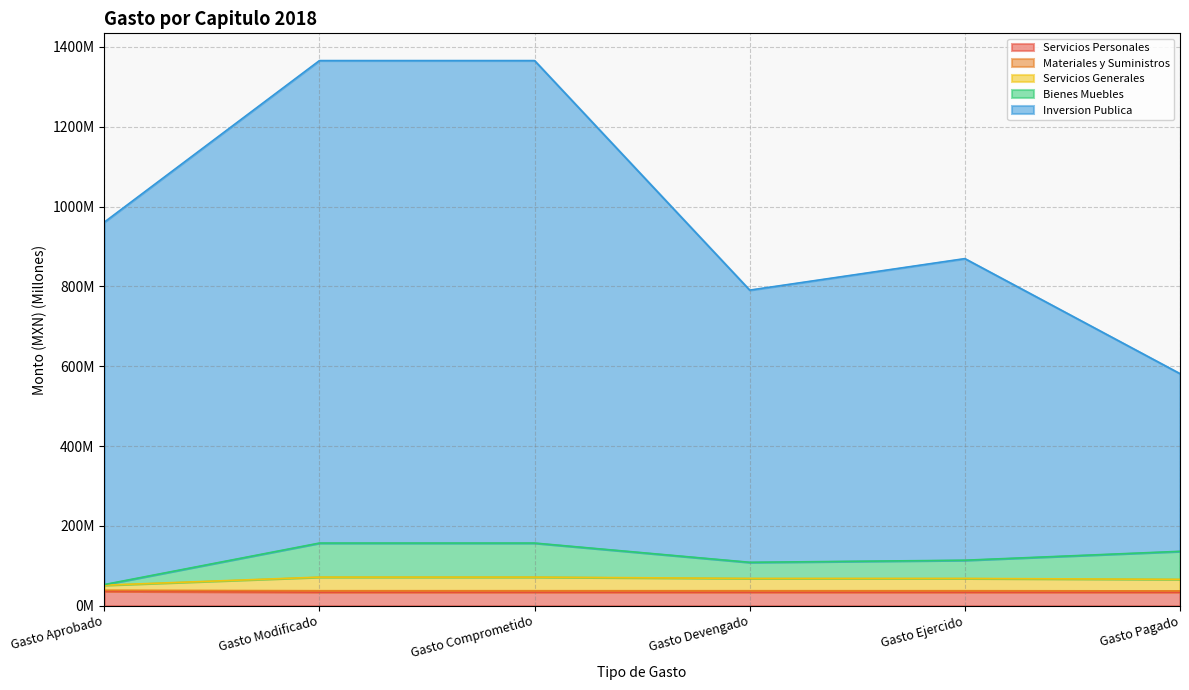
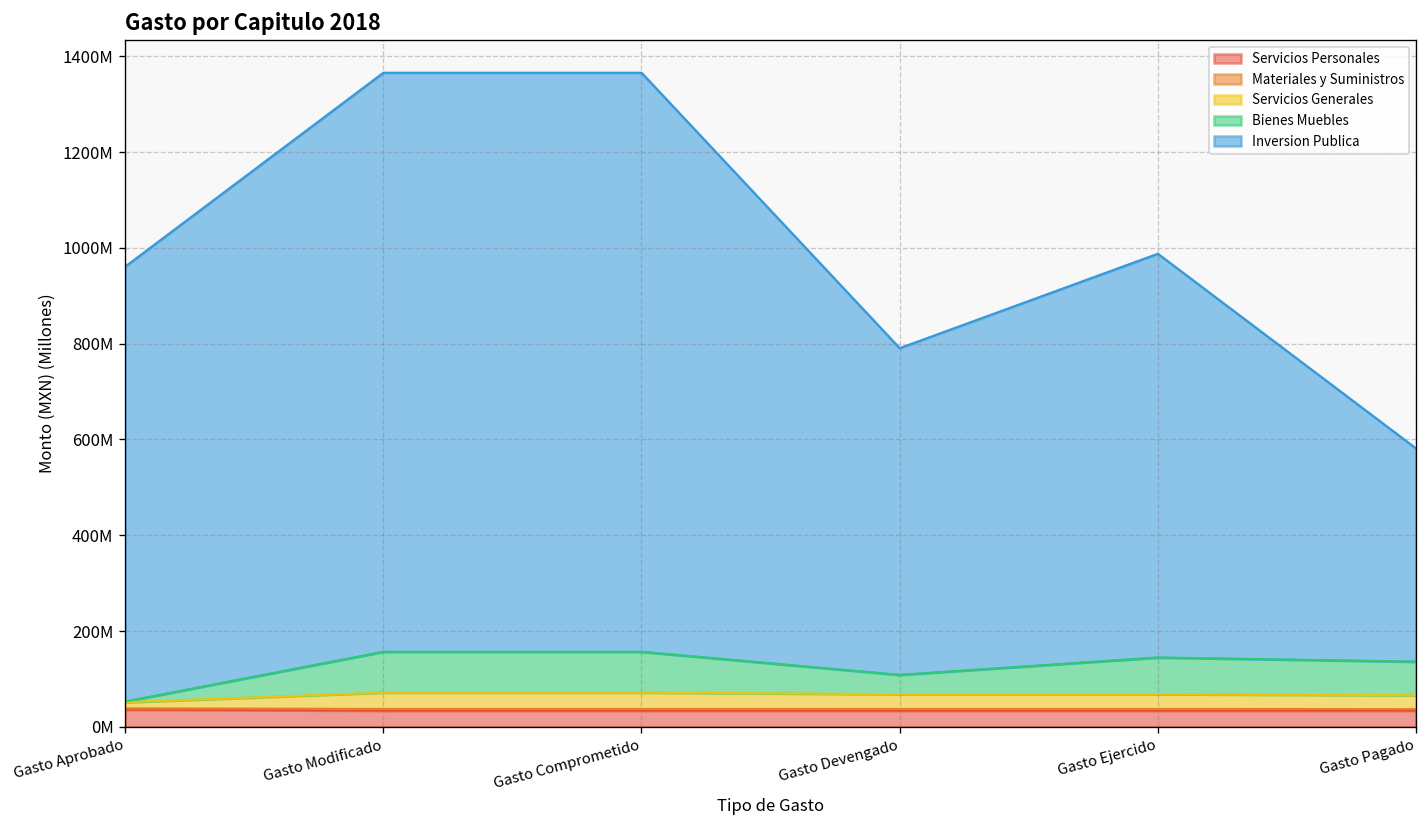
Bienes Muebles, Gasto Ejercido: 50000000 -> 80000000
Inversion Publica, Gasto Ejercido: 760000000 -> 840000000
